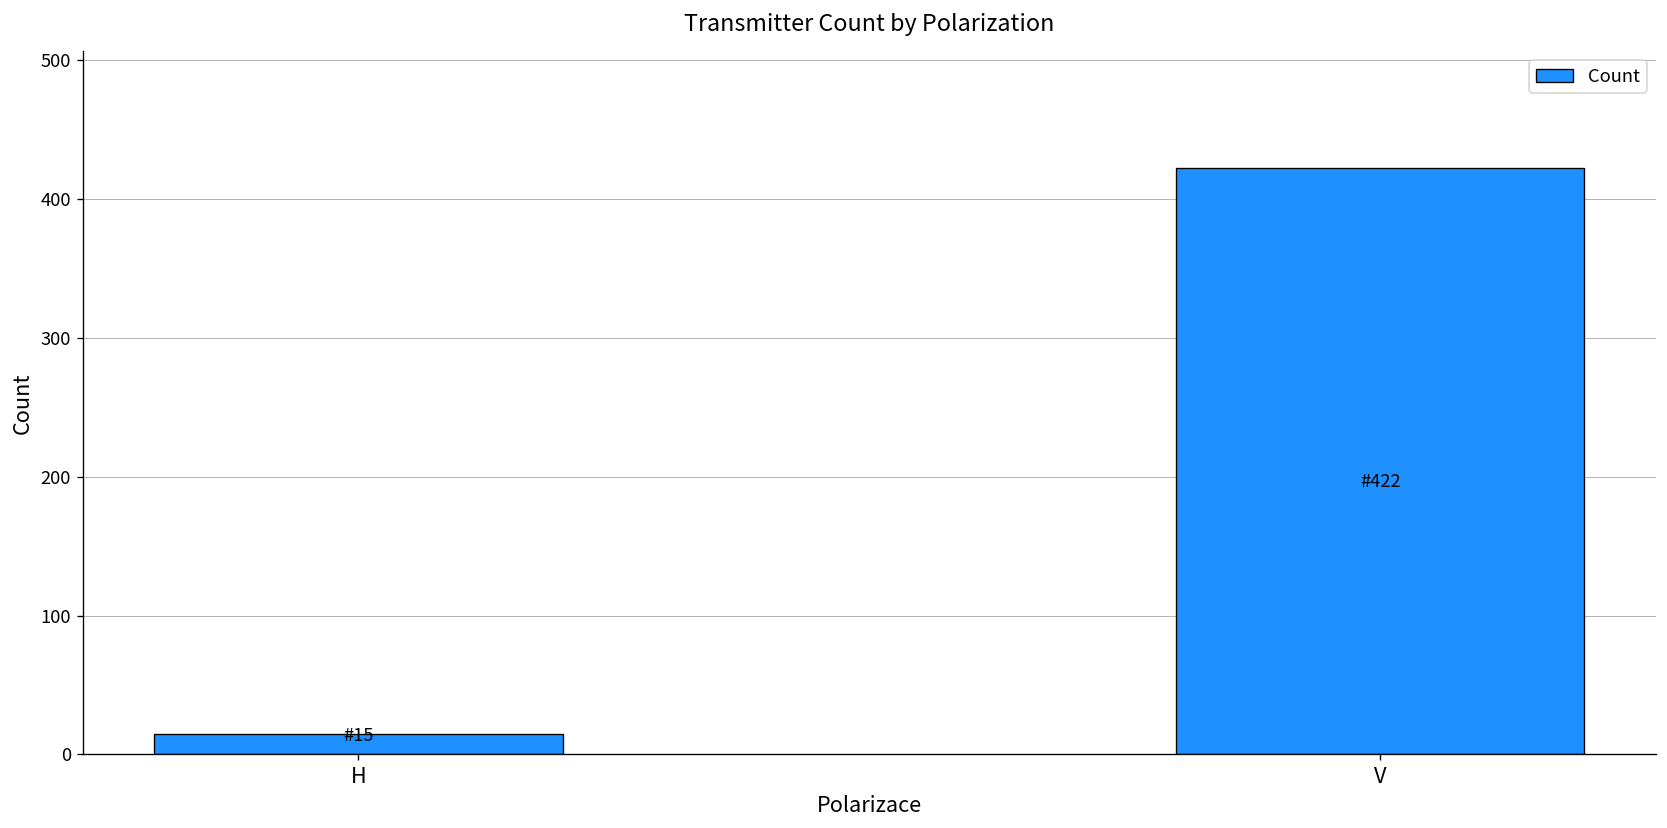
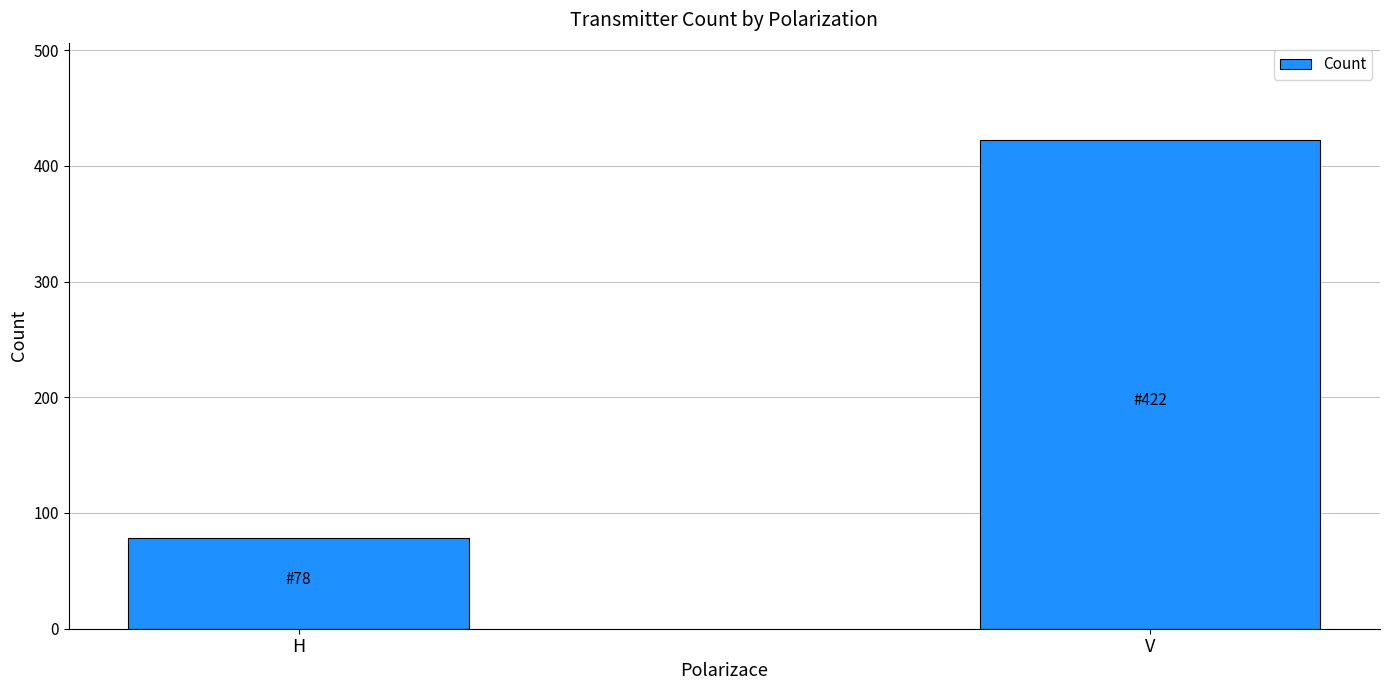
H: 15 -> 78
